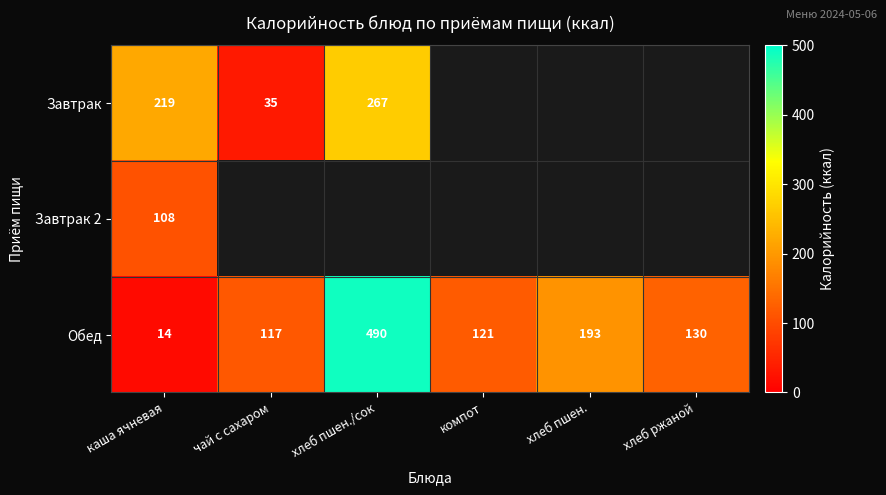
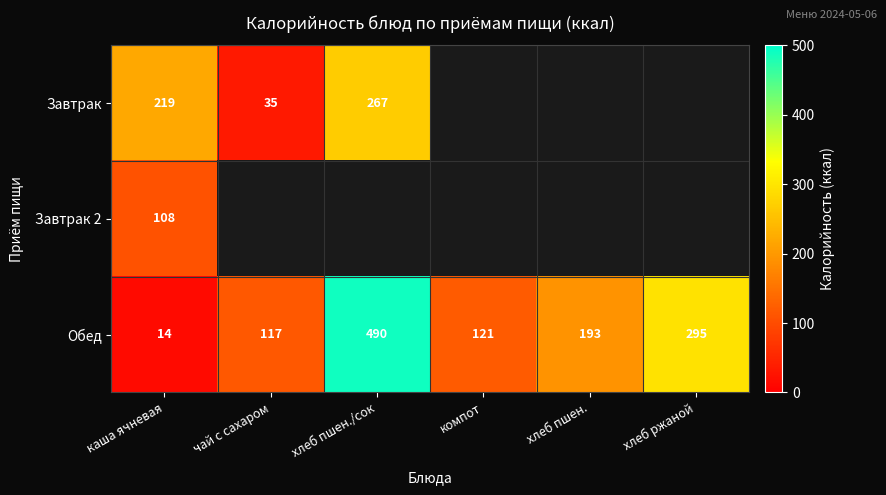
Обед, хлеб ржаной: 130 -> 295
